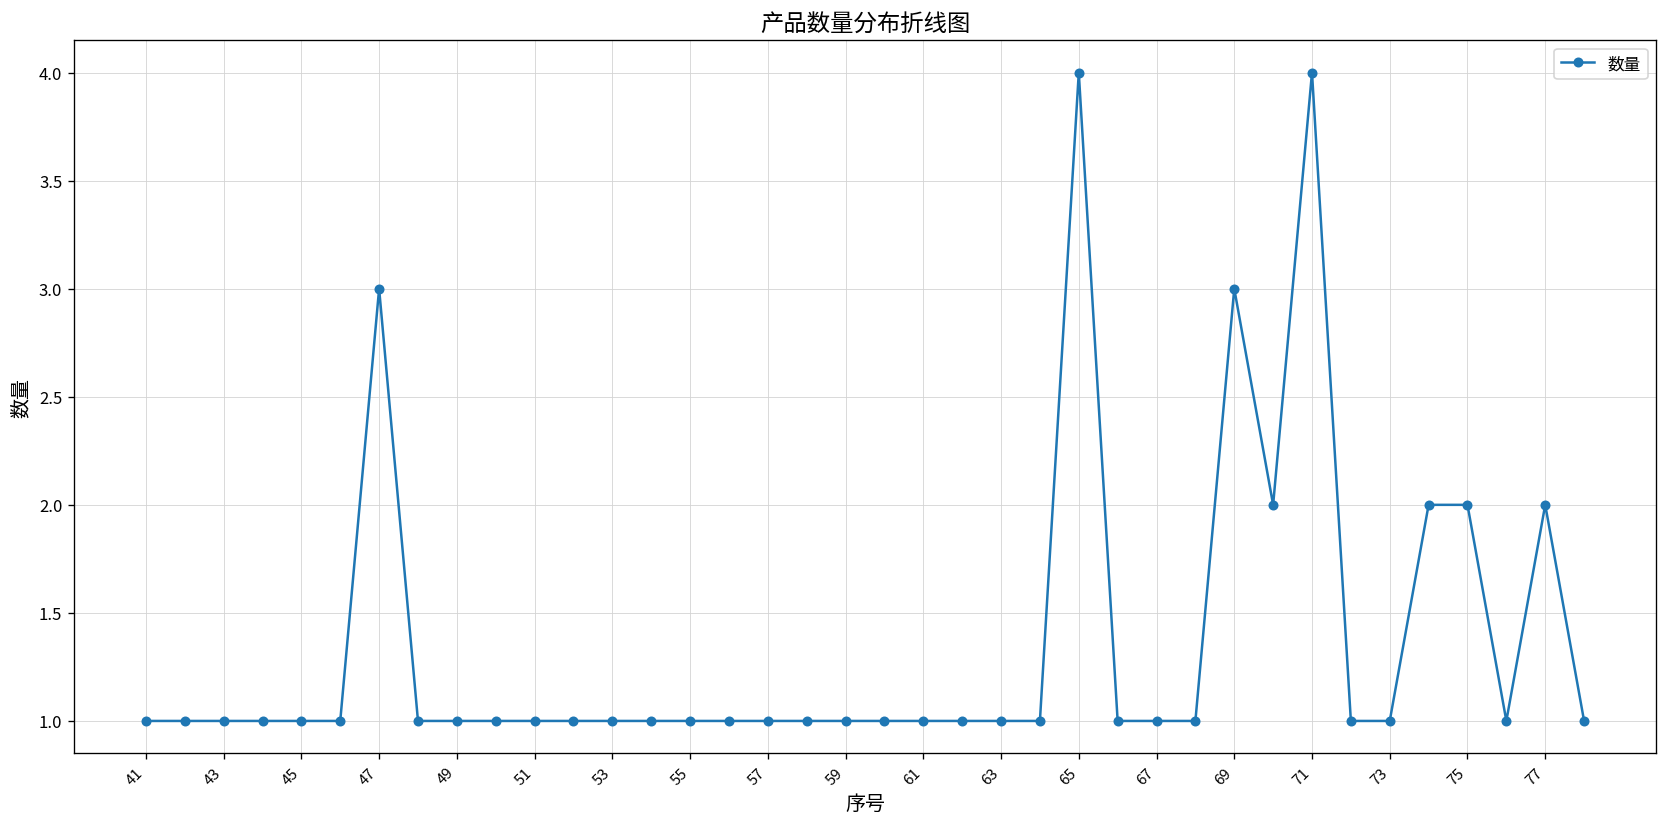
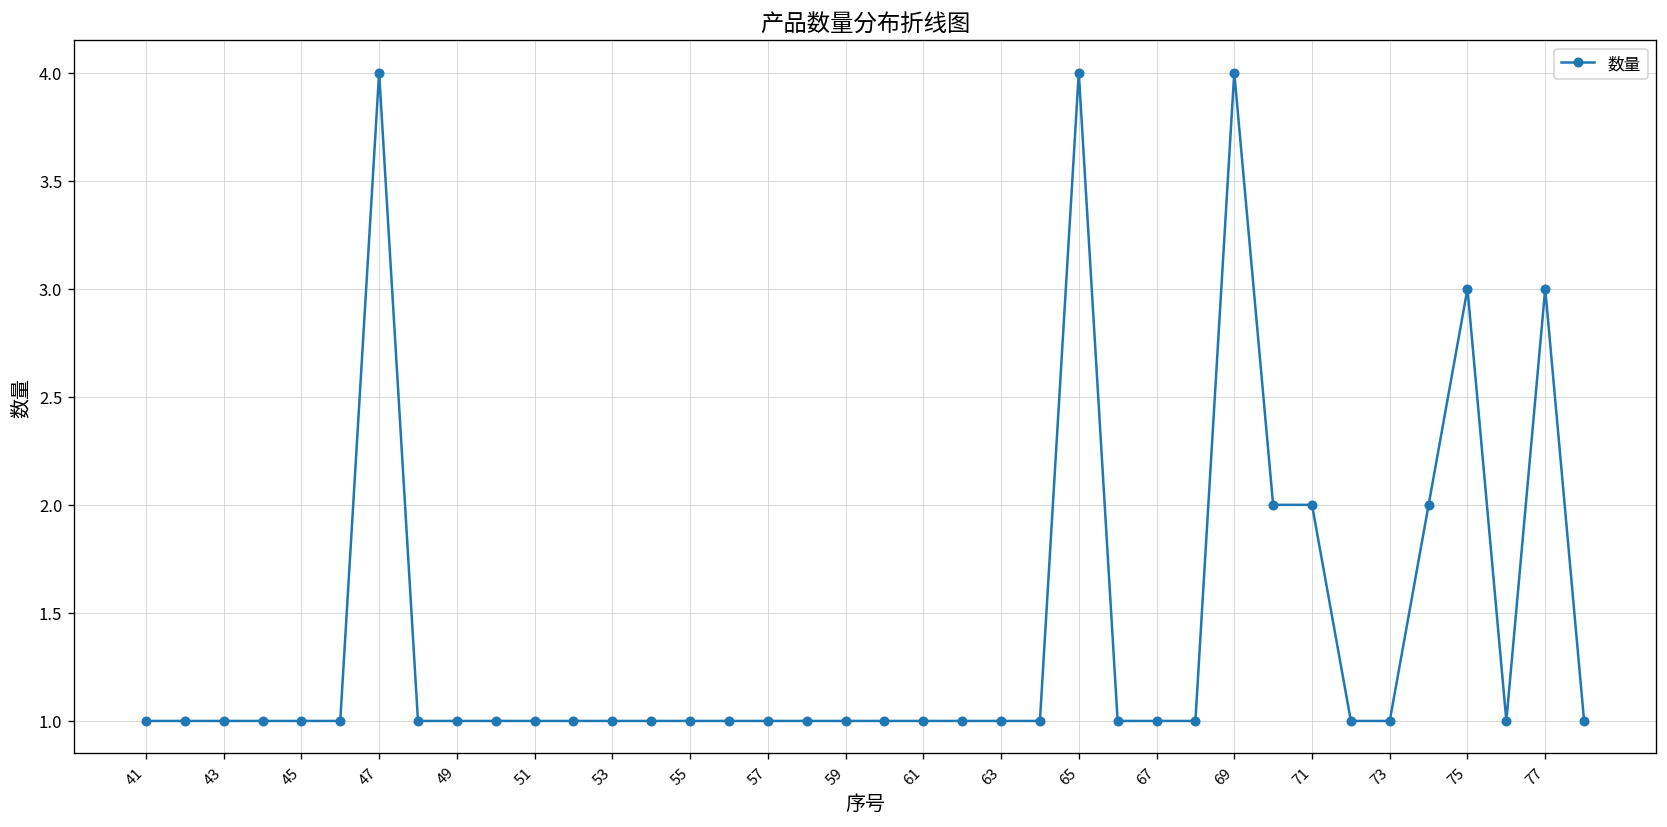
47: 3 -> 4
69: 3 -> 4
71: 4 -> 2
75: 2 -> 3
77: 2 -> 3
